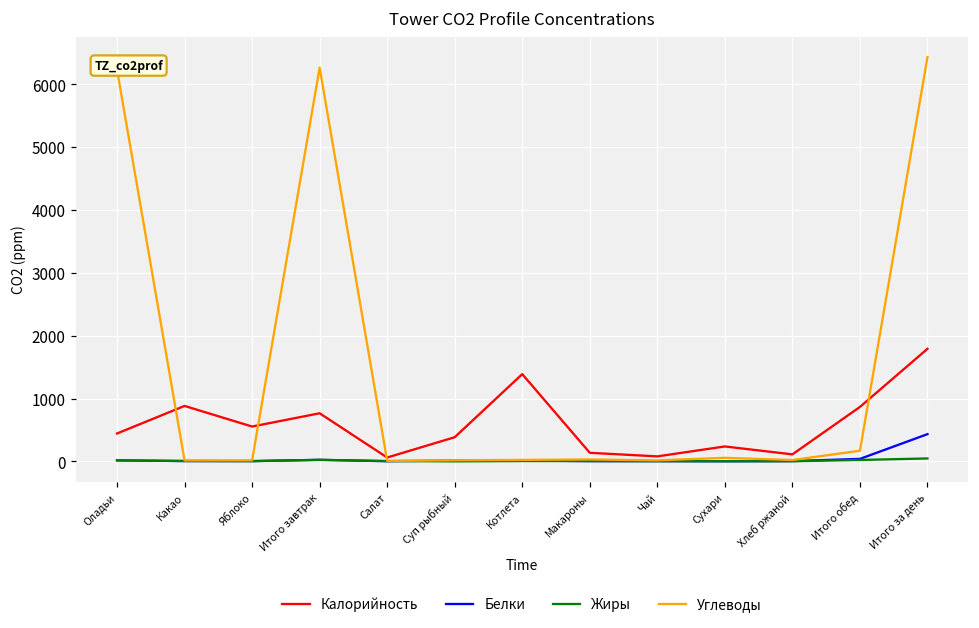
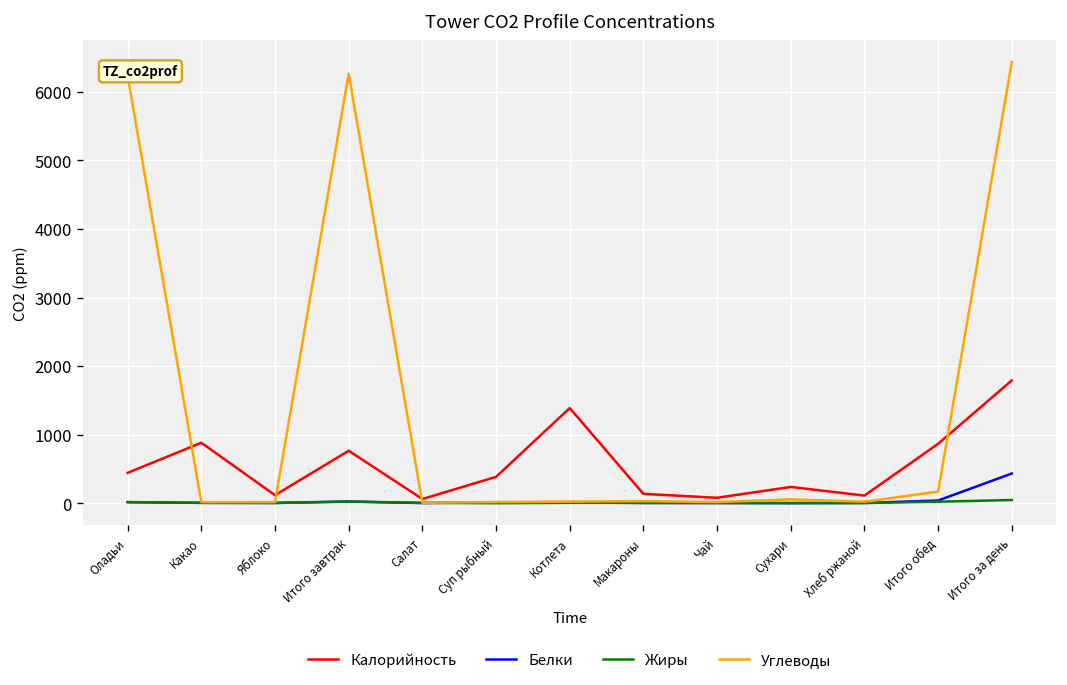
Калорийность, Яблоко: 600 -> 100
